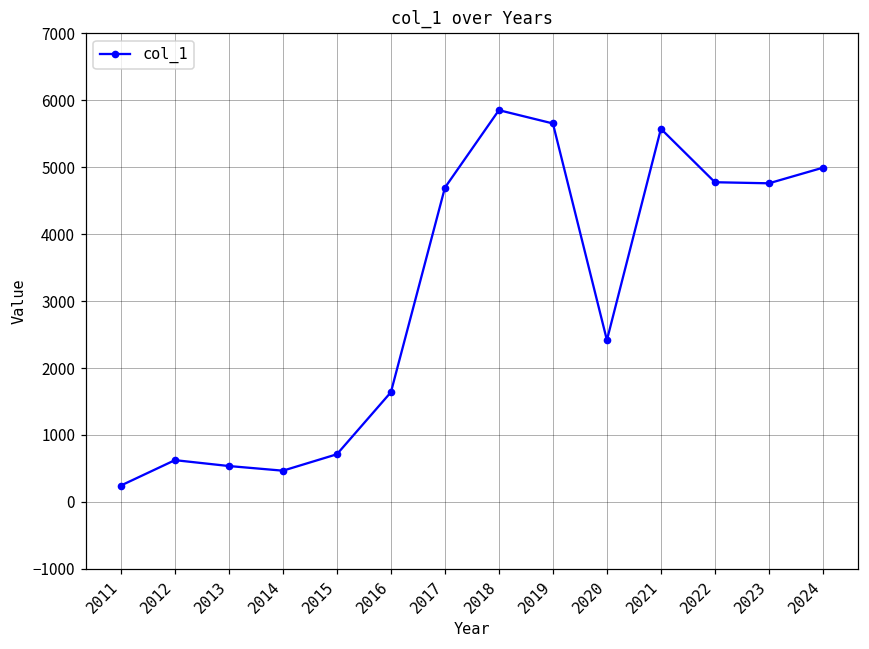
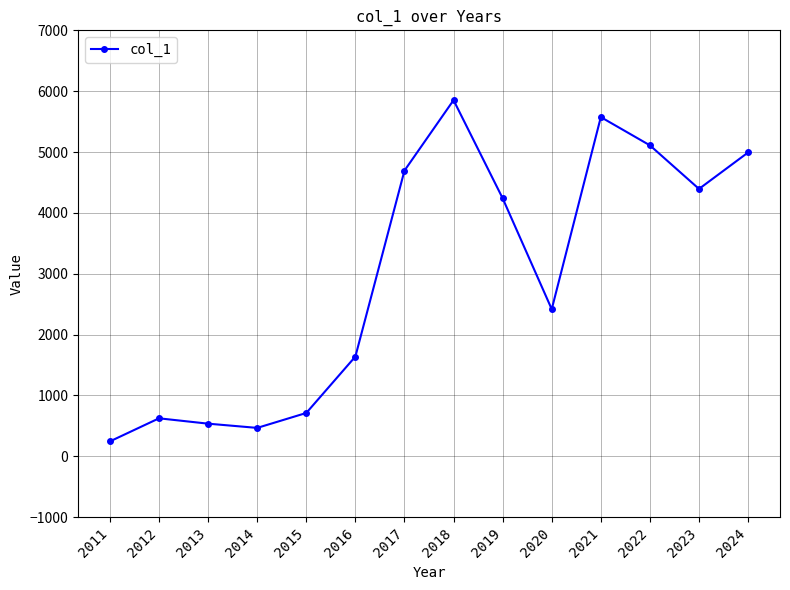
2019: 5700 -> 4200
2022: 4800 -> 5100
2023: 4800 -> 4400
